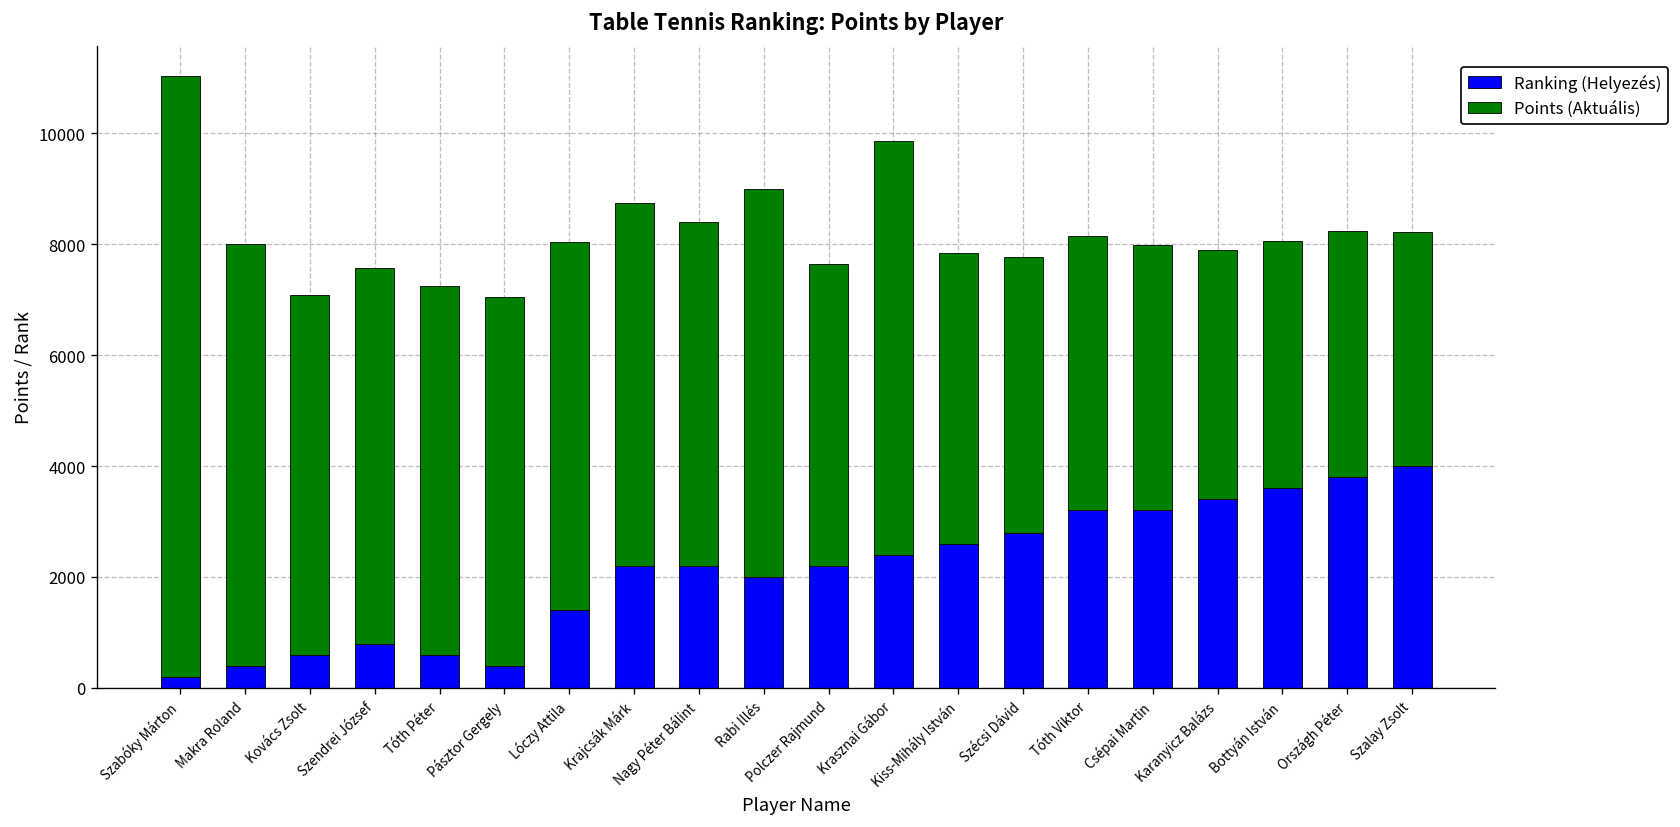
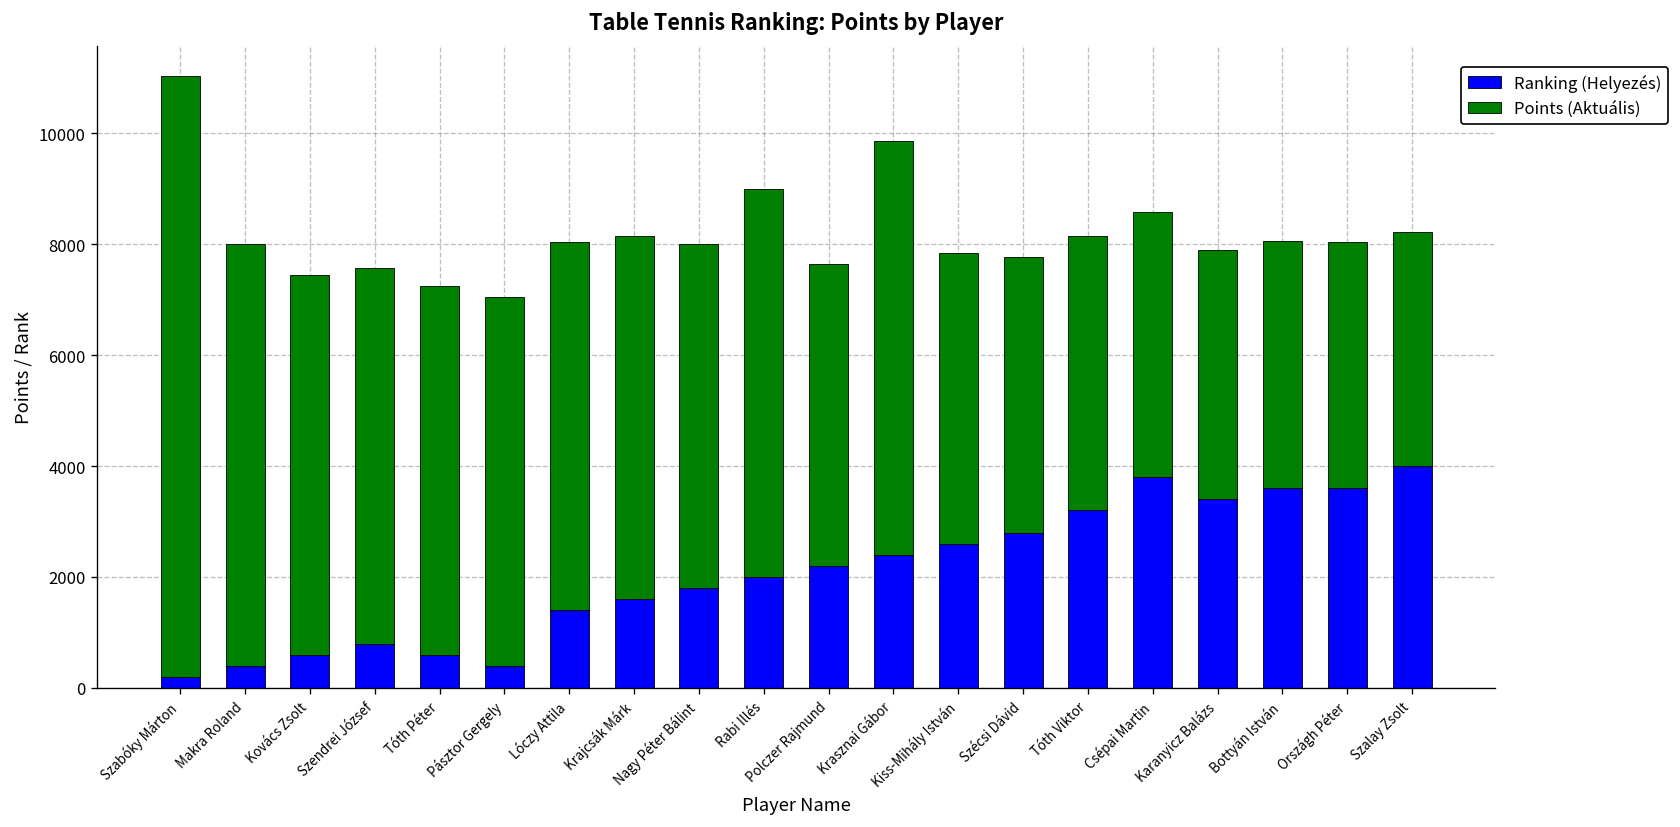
Points (Aktuális), Kovács Zsolt: 6500 -> 6800
Ranking (Helyezés), Krajcsák Márk: 2200 -> 1600
Ranking (Helyezés), Nagy Péter Bálint: 2200 -> 1800
Ranking (Helyezés), Csépai Martin: 3200 -> 3800
Ranking (Helyezés), Országh Péter: 3800 -> 3600
